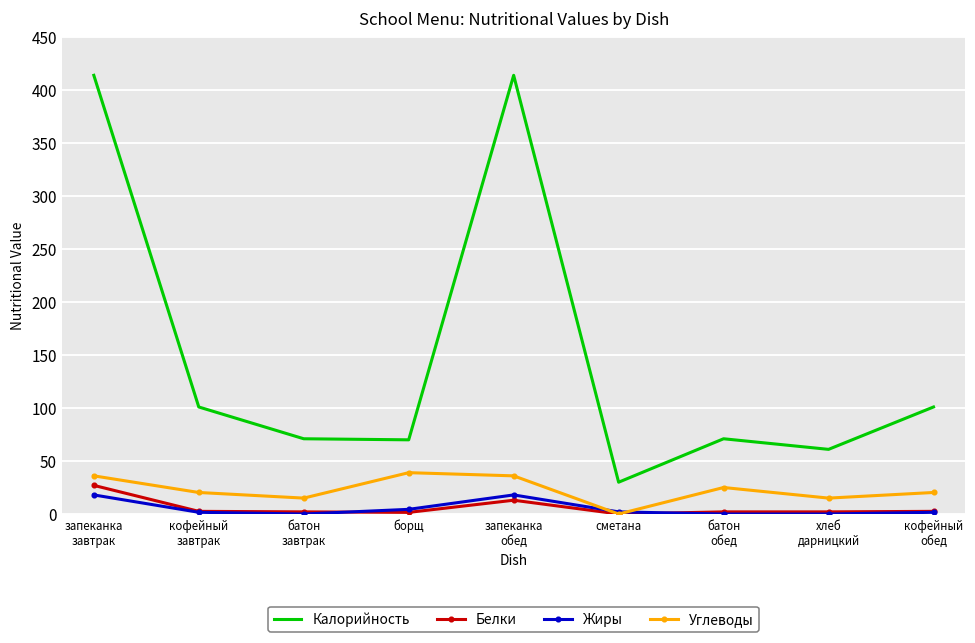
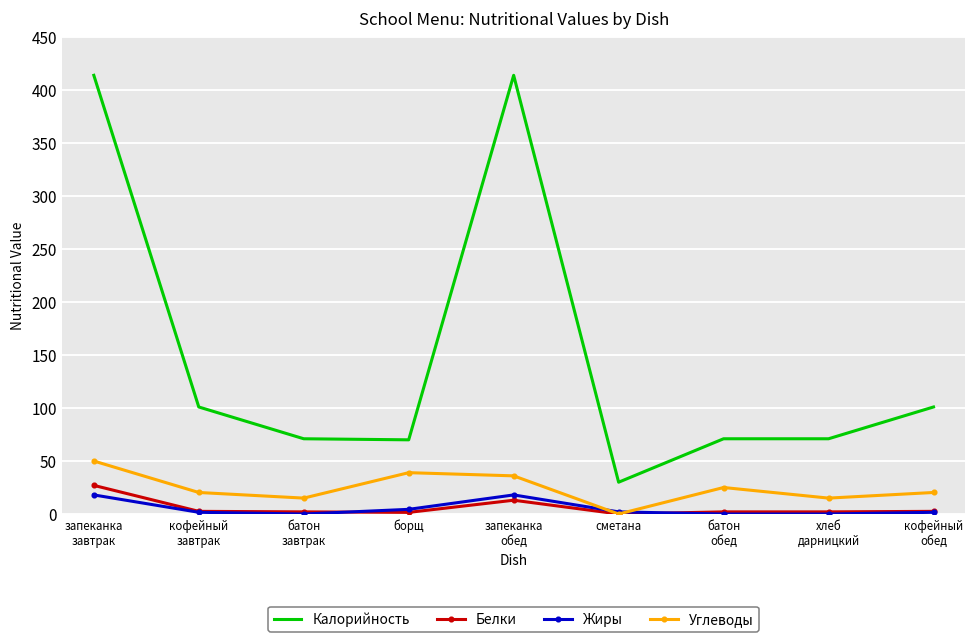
Углеводы, запеканка завтрак: 40 -> 50
Калорийность, хлеб дарницкий: 60 -> 70
